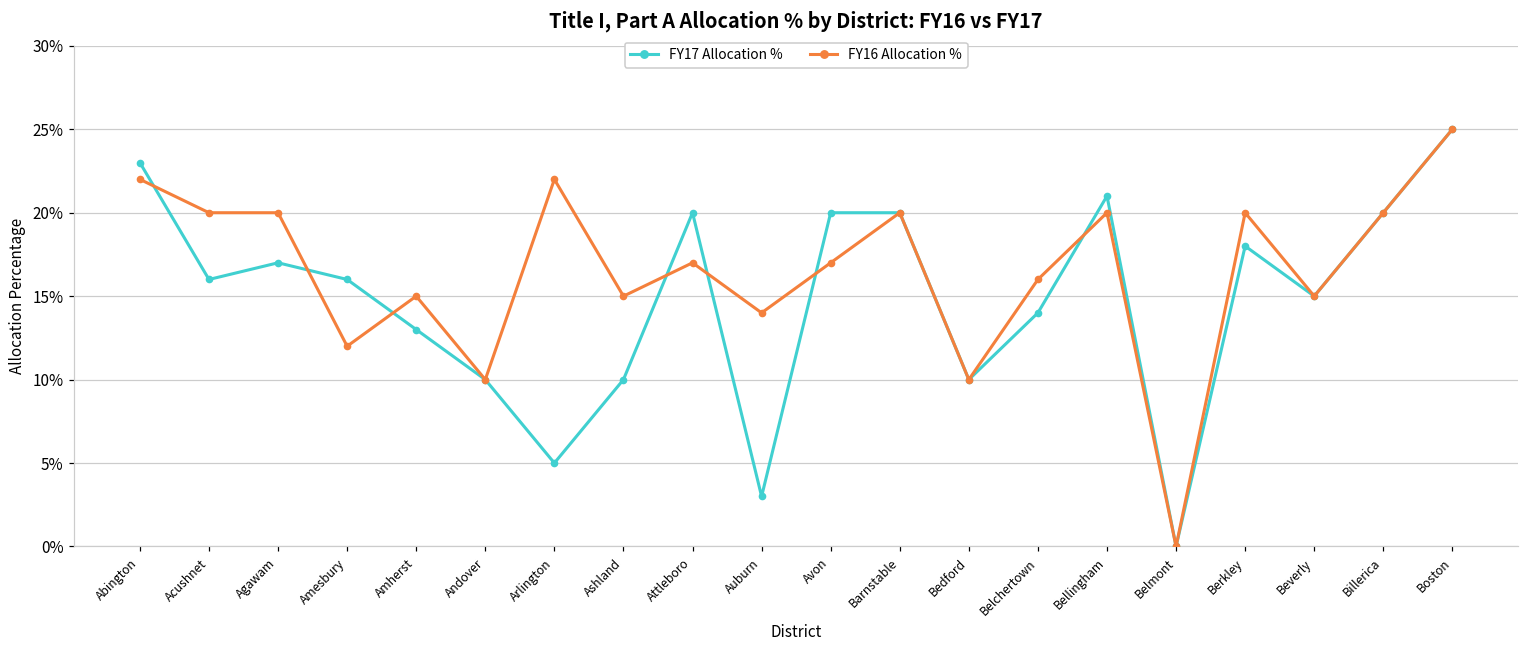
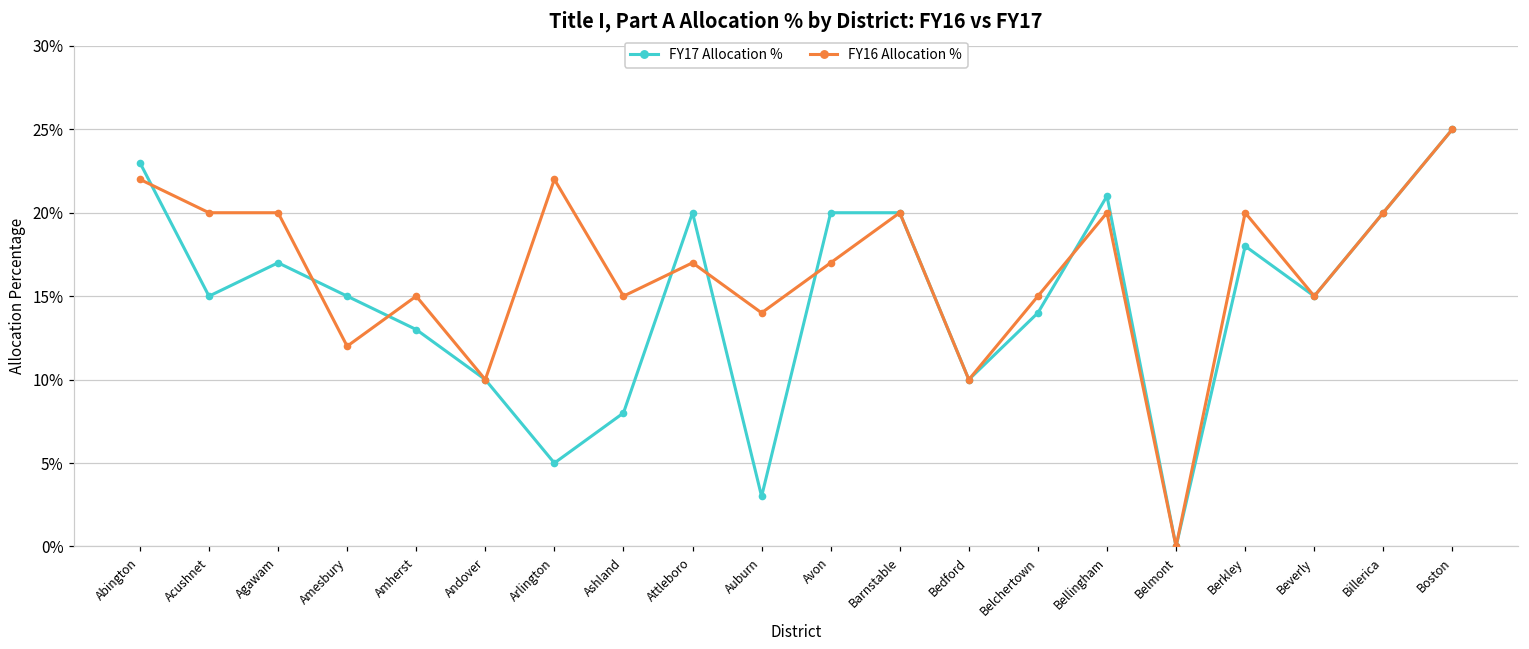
FY17 Allocation %, Acushnet: 16% -> 15%
FY17 Allocation %, Amesbury: 16% -> 15%
FY17 Allocation %, Ashland: 10% -> 8%
FY16 Allocation %, Belchertown: 16% -> 15%
